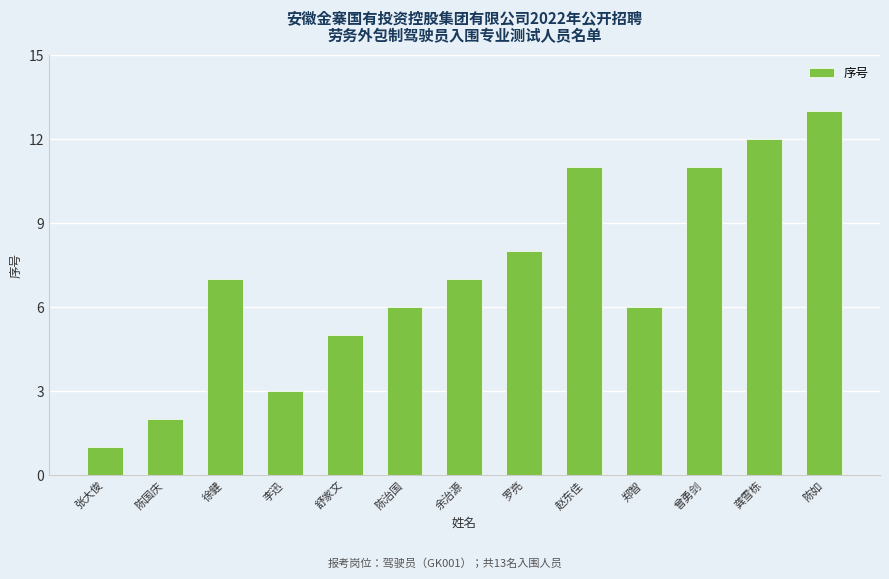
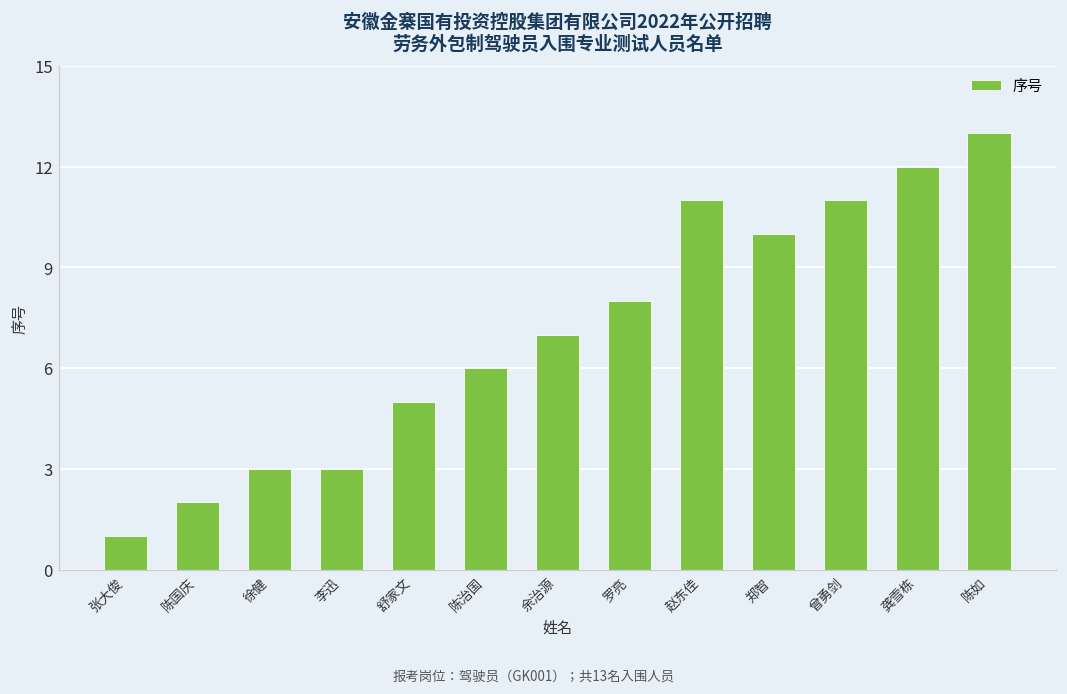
徐健: 7 -> 3
郑智: 6 -> 10
